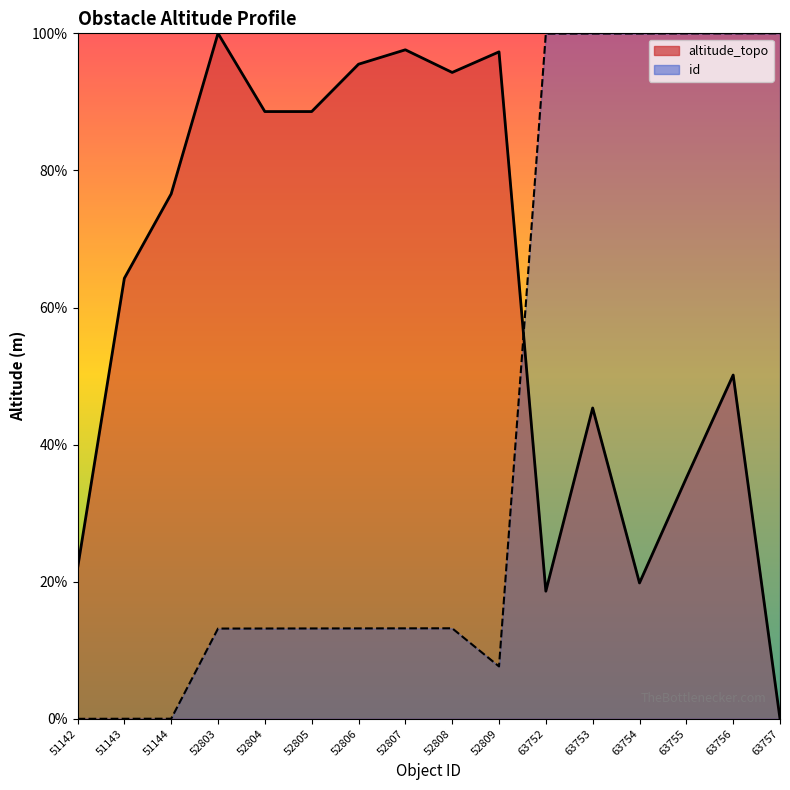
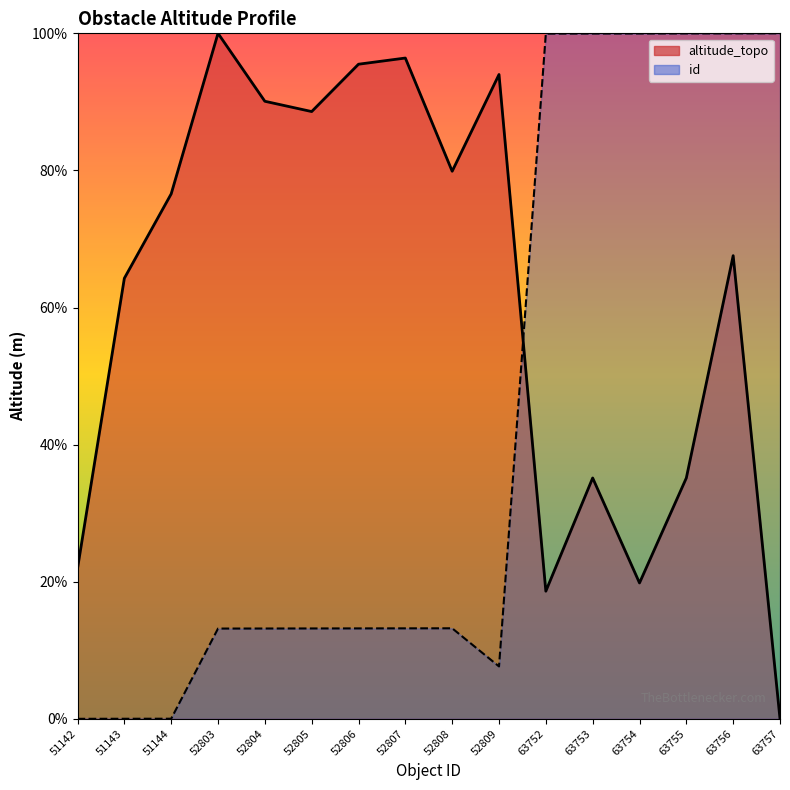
altitude_topo, 52804: 89% -> 90%
altitude_topo, 52807: 98% -> 96%
altitude_topo, 52808: 94% -> 80%
altitude_topo, 52809: 97% -> 94%
altitude_topo, 63753: 45% -> 35%
altitude_topo, 63756: 50% -> 68%
